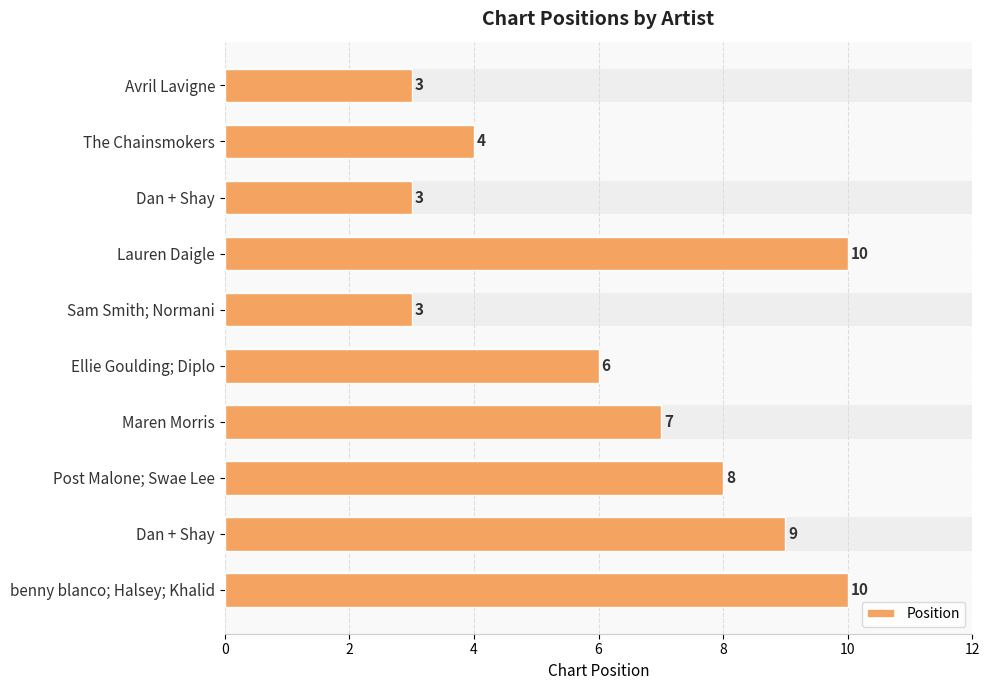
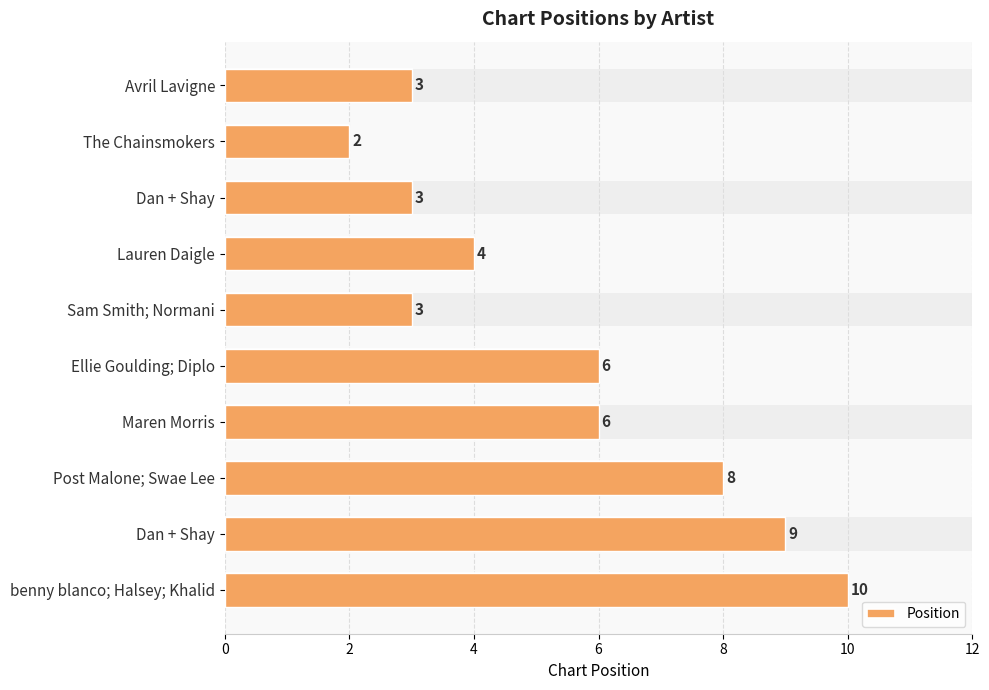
Position, The Chainsmokers: 4 -> 2
Position, Lauren Daigle: 10 -> 4
Position, Maren Morris: 7 -> 6
